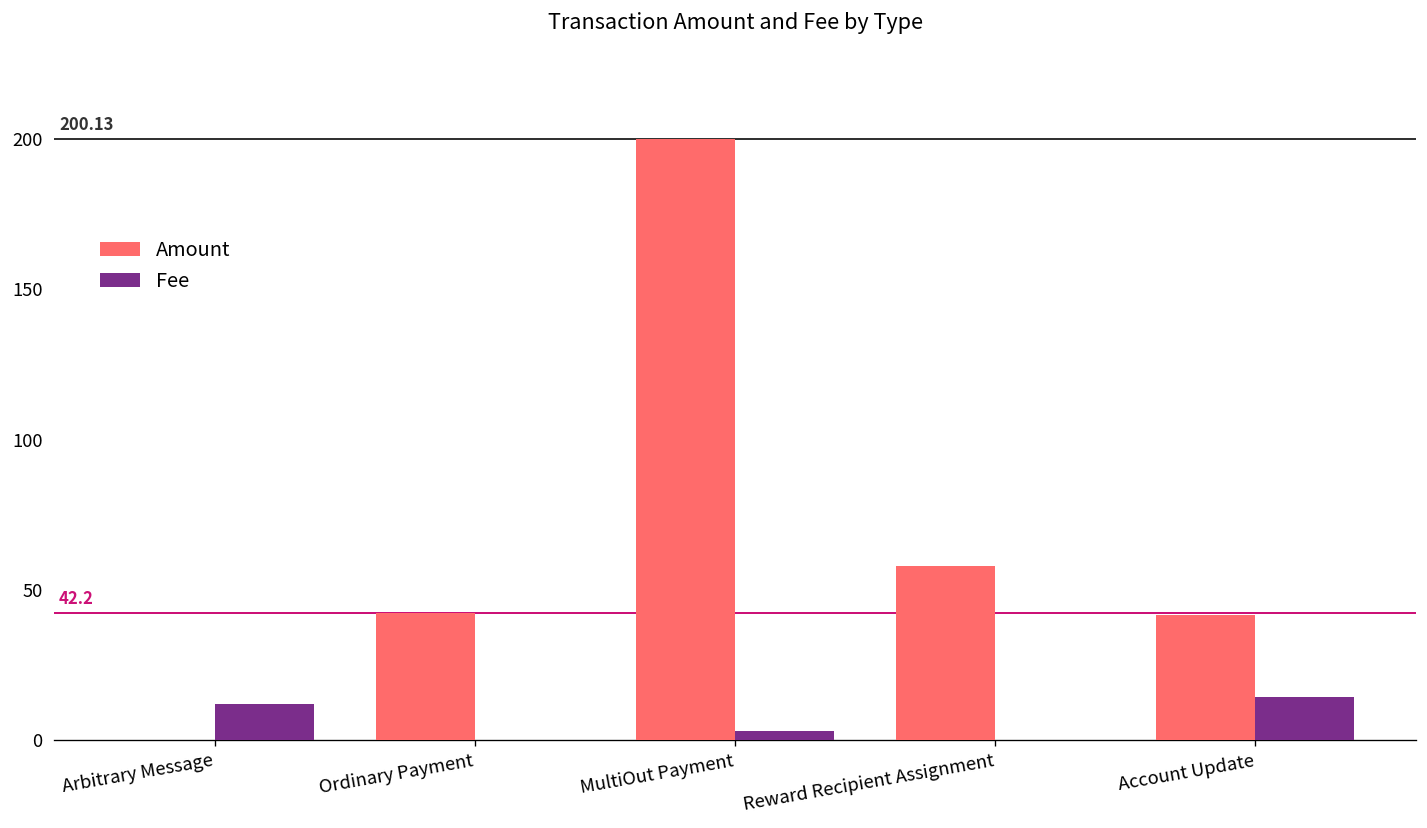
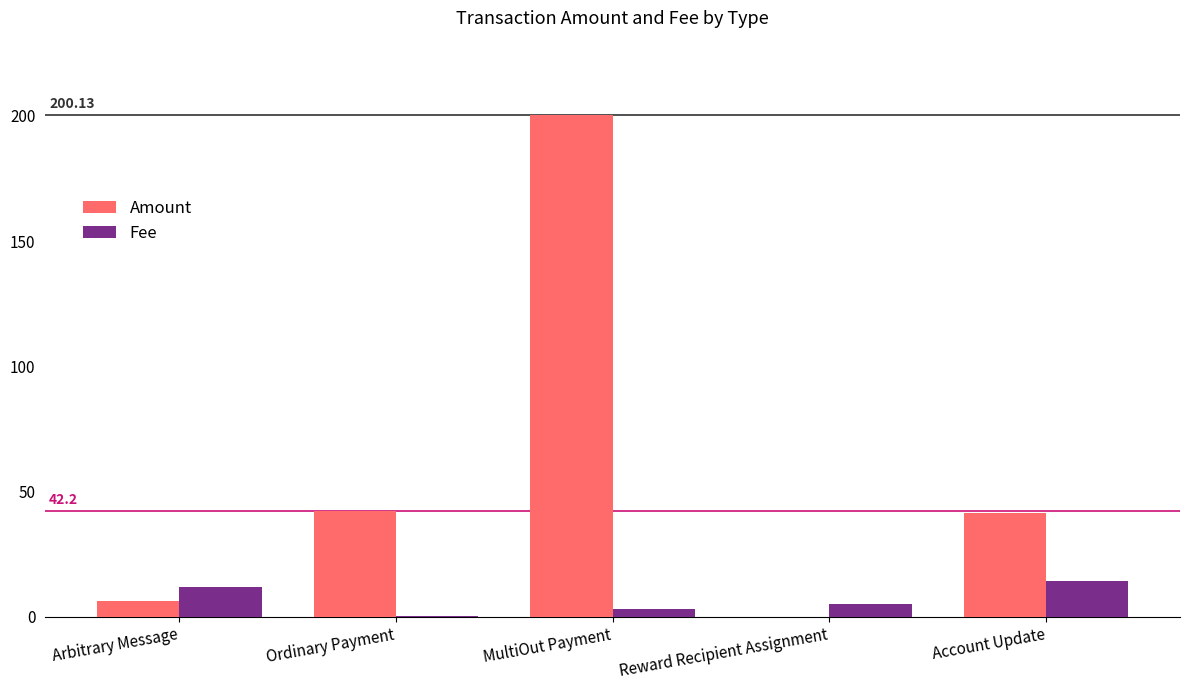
Amount, Arbitrary Message: 0 -> 6
Amount, Reward Recipient Assignment: 58 -> 0
Fee, Reward Recipient Assignment: 0 -> 5
